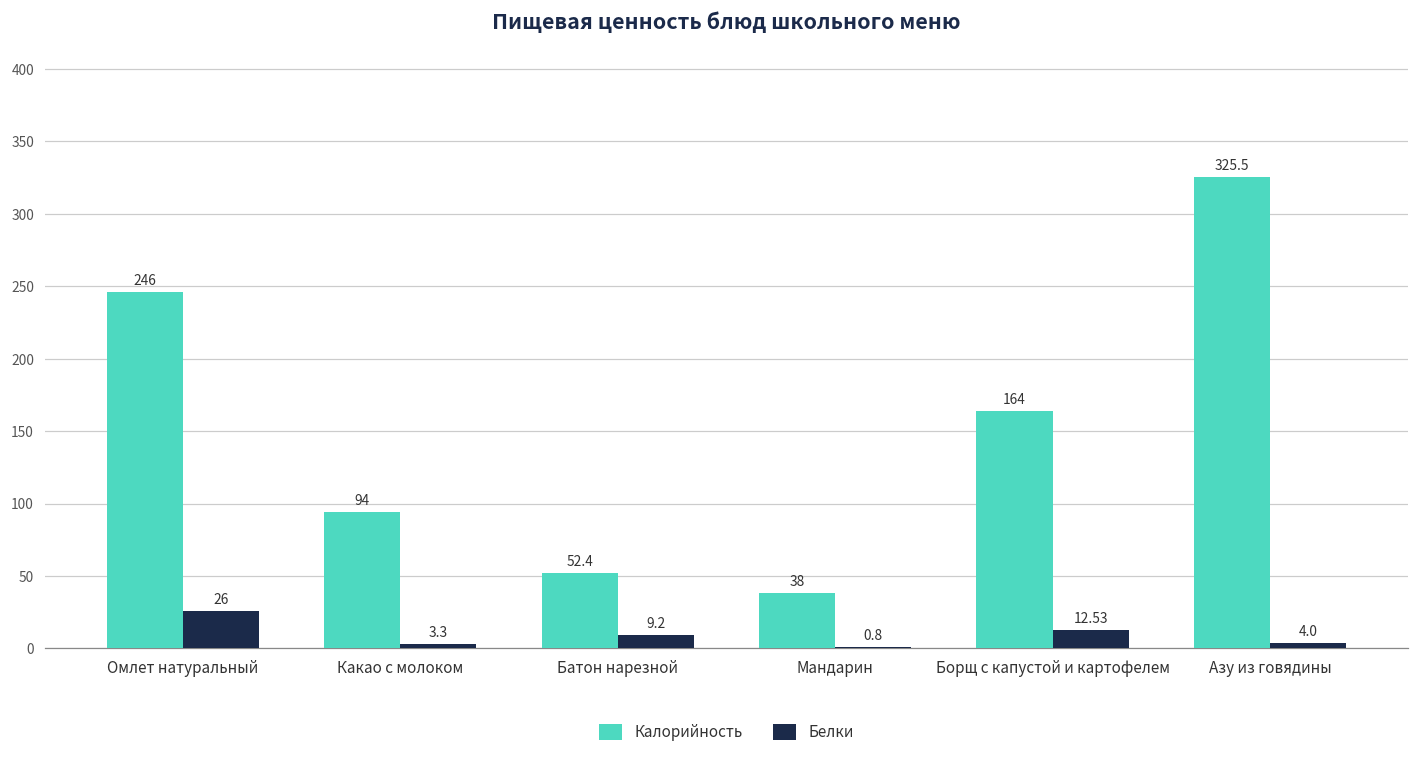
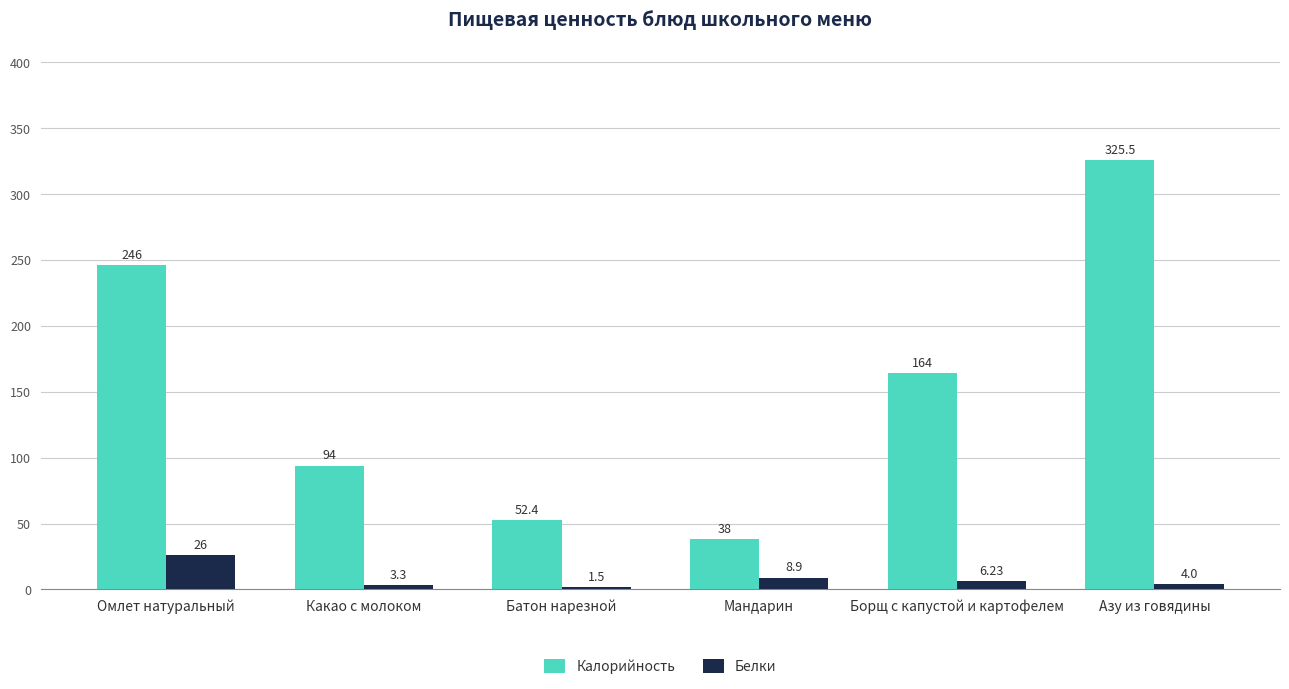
Белки, Батон нарезной: 9.2 -> 1.5
Белки, Мандарин: 0.8 -> 8.9
Белки, Борщ с капустой и картофелем: 12.53 -> 6.23
